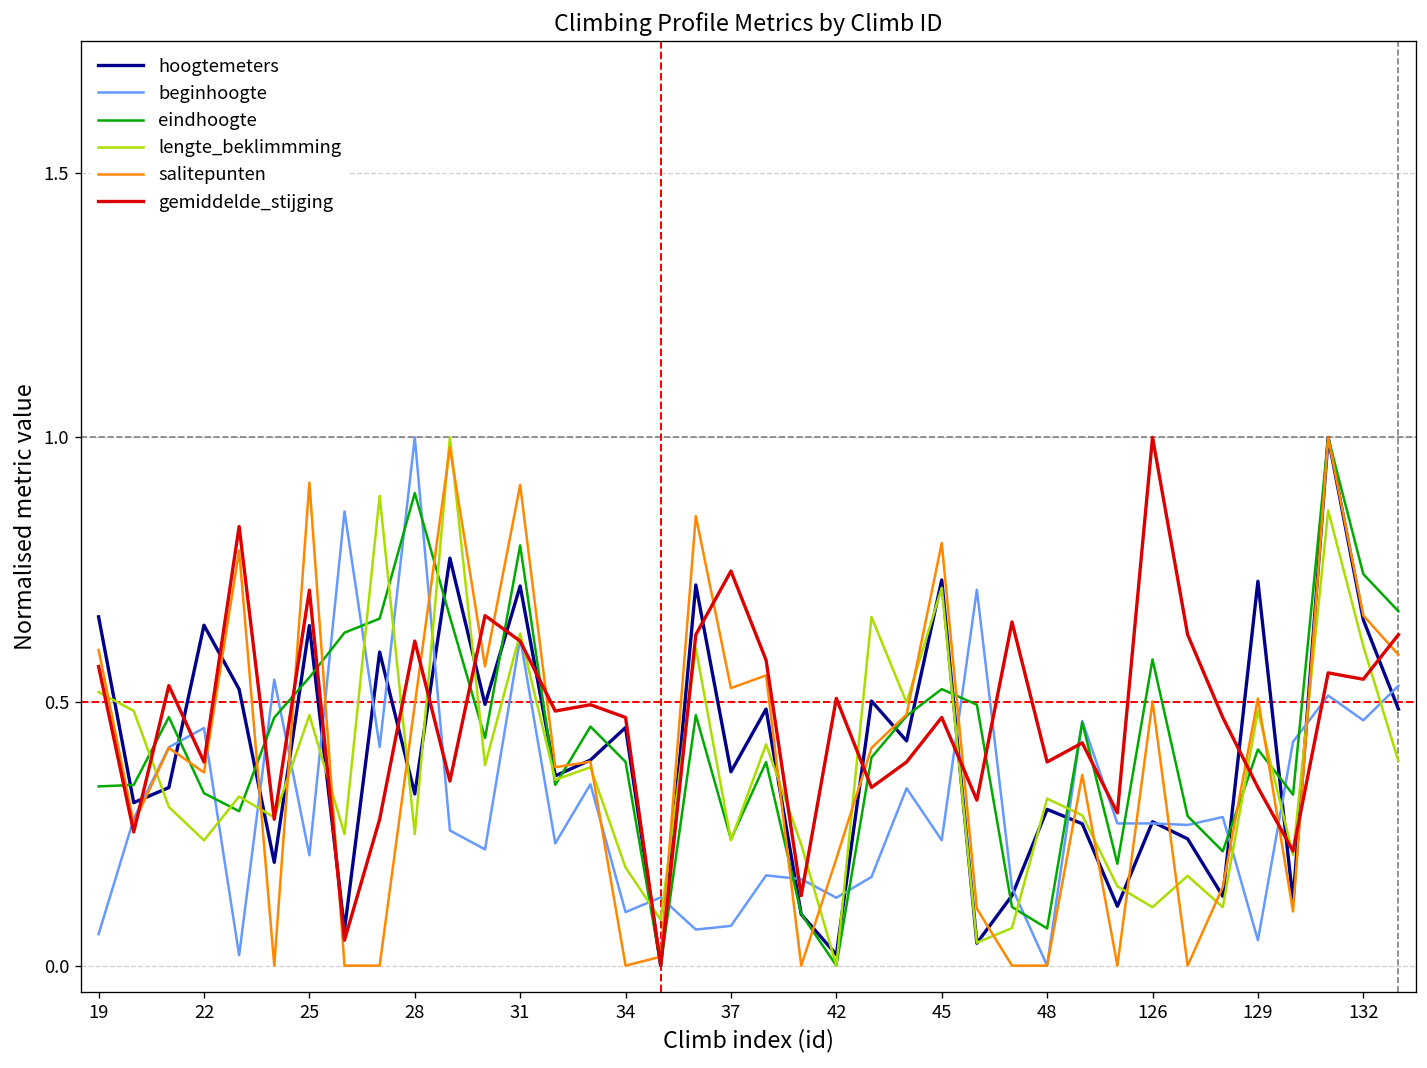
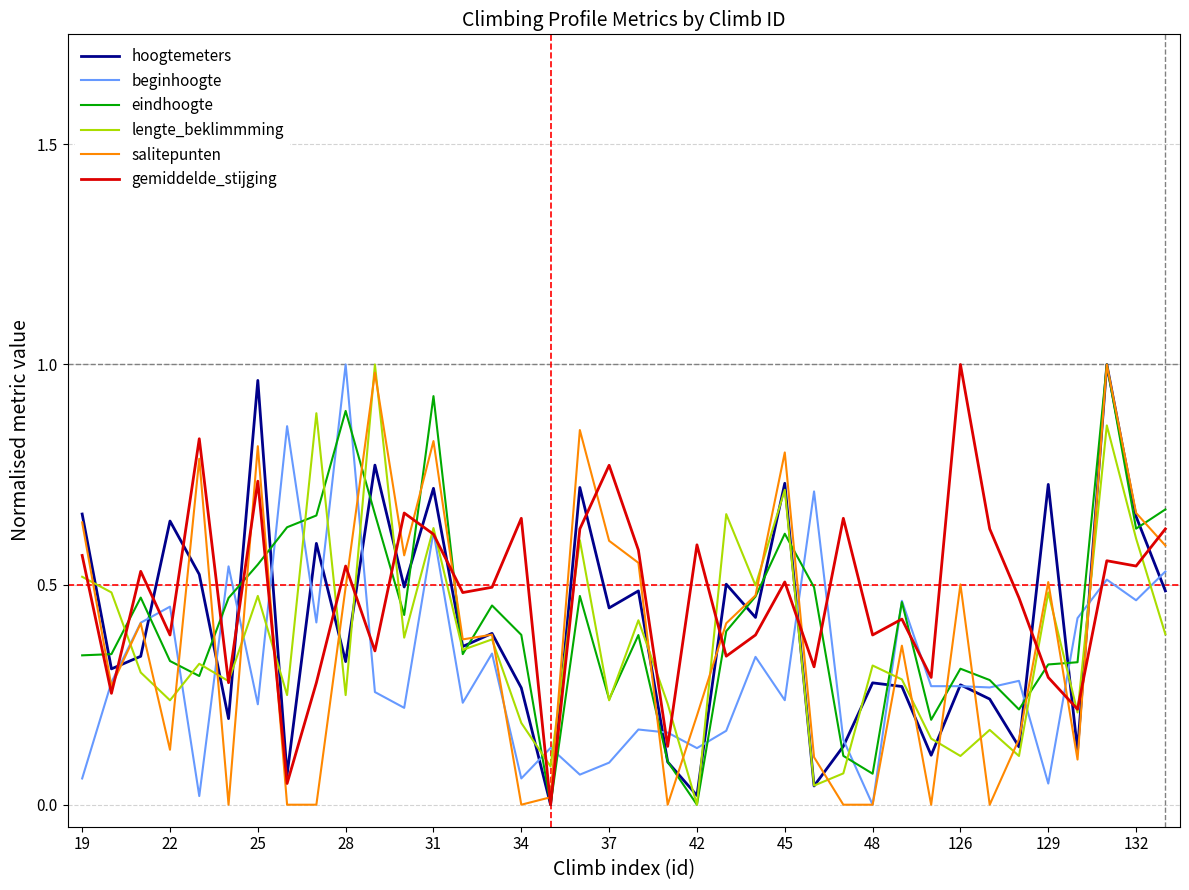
salitepunten, 19: 0.60 -> 0.64
salitepunten, 22: 0.37 -> 0.12
hoogtemeters, 25: 0.64 -> 0.96
beginhoogte, 25: 0.21 -> 0.23
salitepunten, 25: 0.91 -> 0.81
gemiddelde_stijging, 25: 0.71 -> 0.73
gemiddelde_stijging, 28: 0.61 -> 0.54
eindhoogte, 31: 0.80 -> 0.93
salitepunten, 31: 0.91 -> 0.83
hoogtemeters, 34: 0.45 -> 0.27
beginhoogte, 34: 0.10 -> 0.06
gemiddelde_stijging, 34: 0.47 -> 0.65
hoogtemeters, 37: 0.37 -> 0.45
beginhoogte, 37: 0.08 -> 0.10
salitepunten, 37: 0.53 -> 0.60
gemiddelde_stijging, 37: 0.75 -> 0.77
gemiddelde_stijging, 42: 0.51 -> 0.59
eindhoogte, 45: 0.52 -> 0.62
gemiddelde_stijging, 45: 0.47 -> 0.51
hoogtemeters, 48: 0.30 -> 0.28
eindhoogte, 126: 0.58 -> 0.31
eindhoogte, 129: 0.41 -> 0.32
gemiddelde_stijging, 129: 0.34 -> 0.29
eindhoogte, 132: 0.74 -> 0.63
